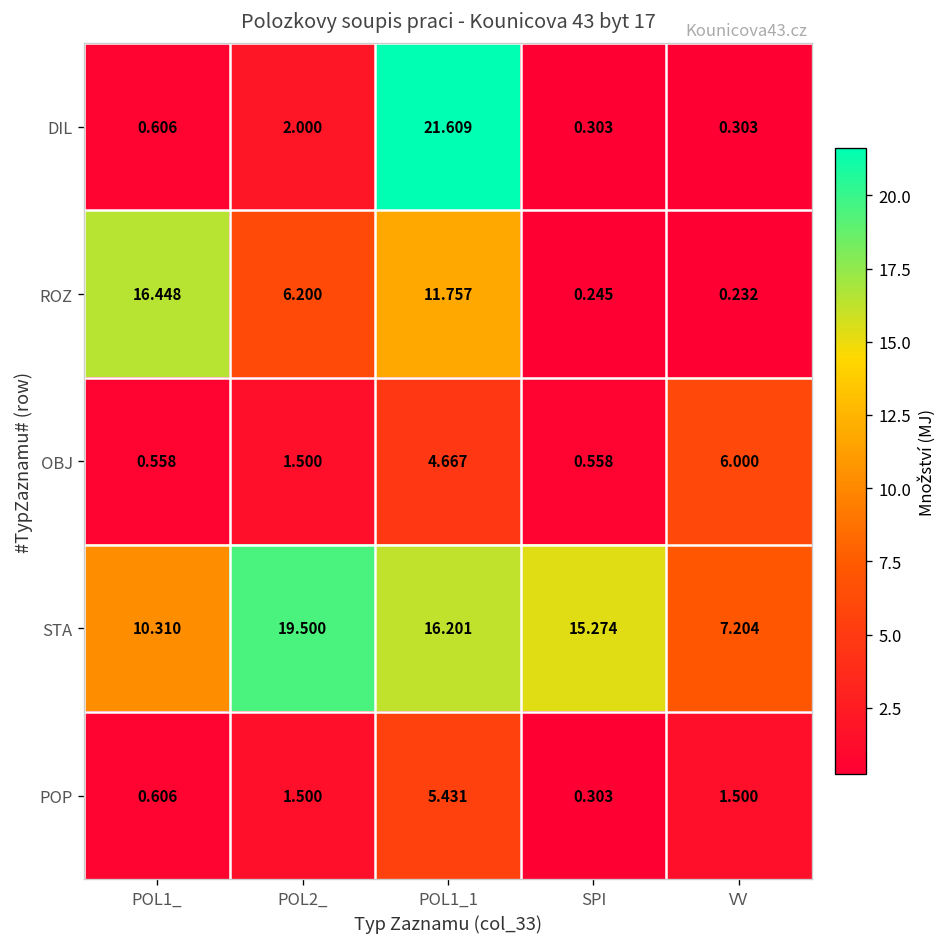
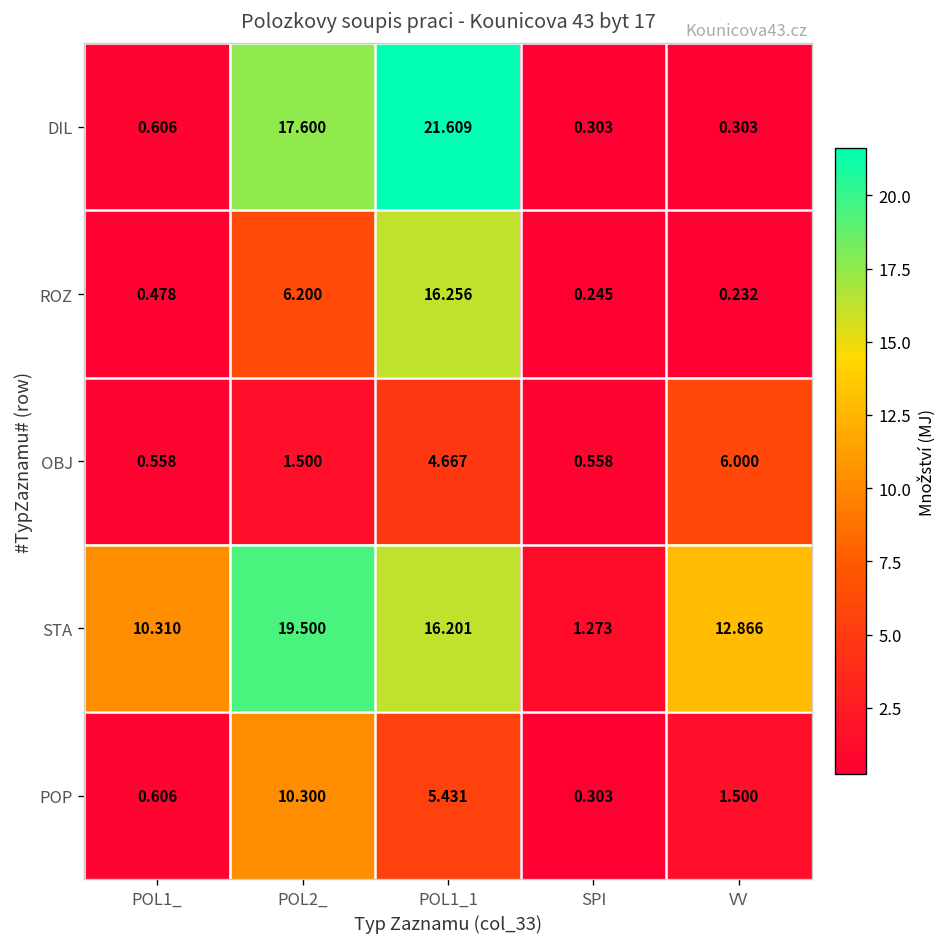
DIL, POL2_: 2.000 -> 17.600
ROZ, POL1_: 16.448 -> 0.478
ROZ, POL1_1: 11.757 -> 16.256
STA, SPI: 15.274 -> 1.273
STA, VV: 7.204 -> 12.866
POP, POL2_: 1.500 -> 10.300
